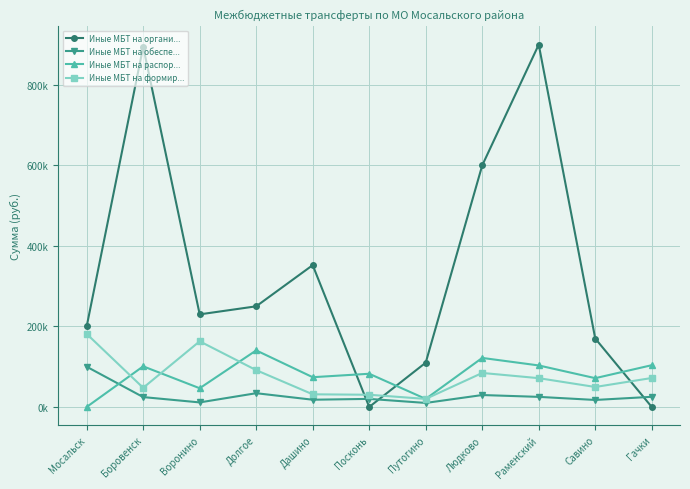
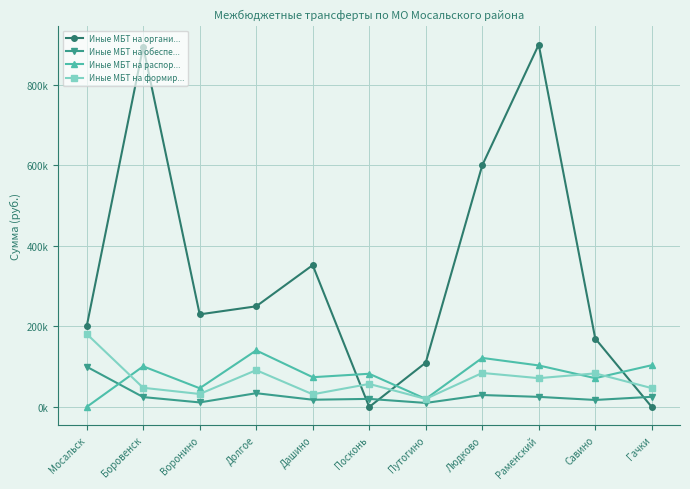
Иные МБТ на формир..., Воронино: 160000 -> 30000
Иные МБТ на формир..., Посконь: 30000 -> 60000
Иные МБТ на формир..., Савино: 50000 -> 80000
Иные МБТ на формир..., Гачки: 70000 -> 50000
